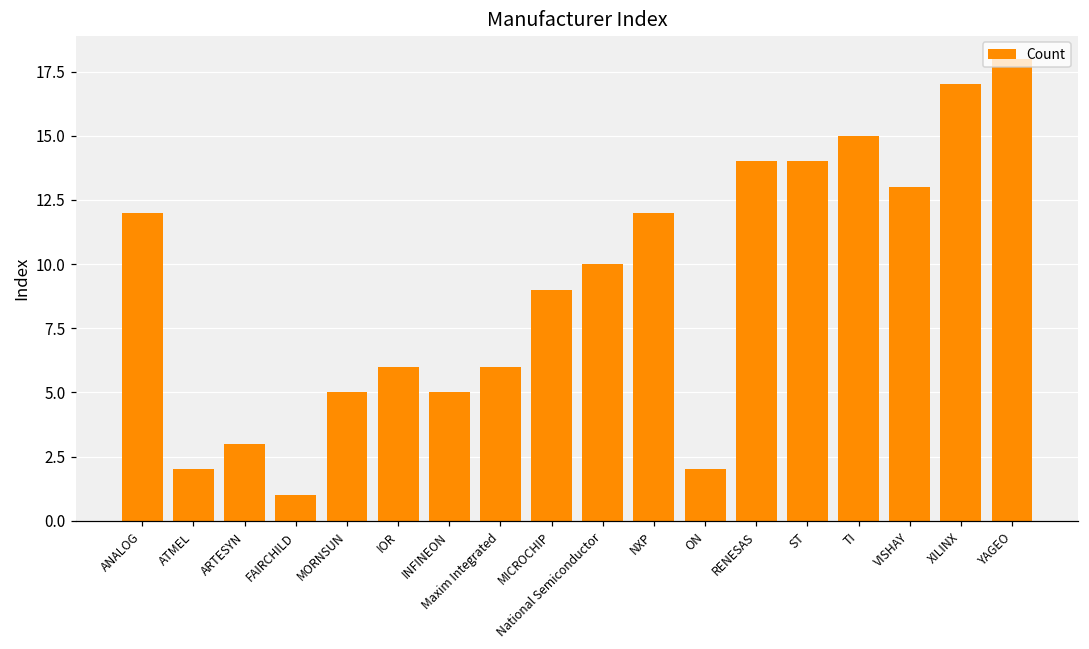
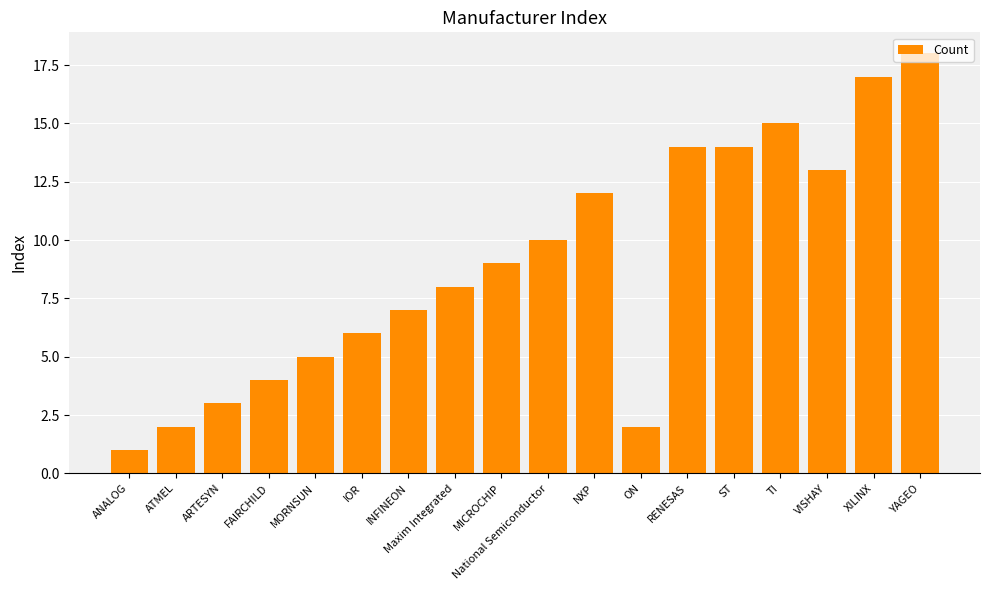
ANALOG: 12 -> 1
FAIRCHILD: 1 -> 4
INFINEON: 5 -> 7
Maxim Integrated: 6 -> 8
